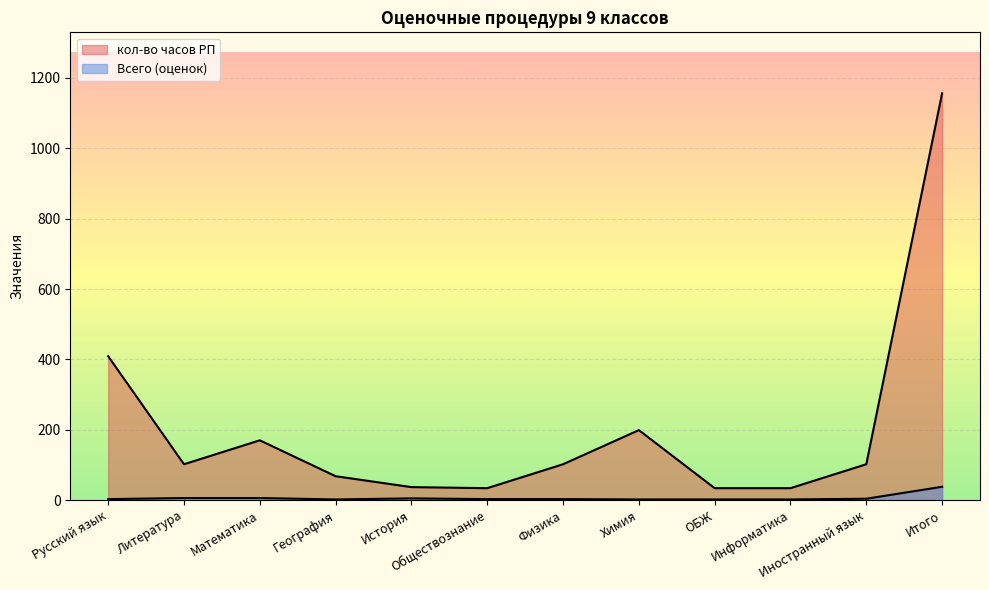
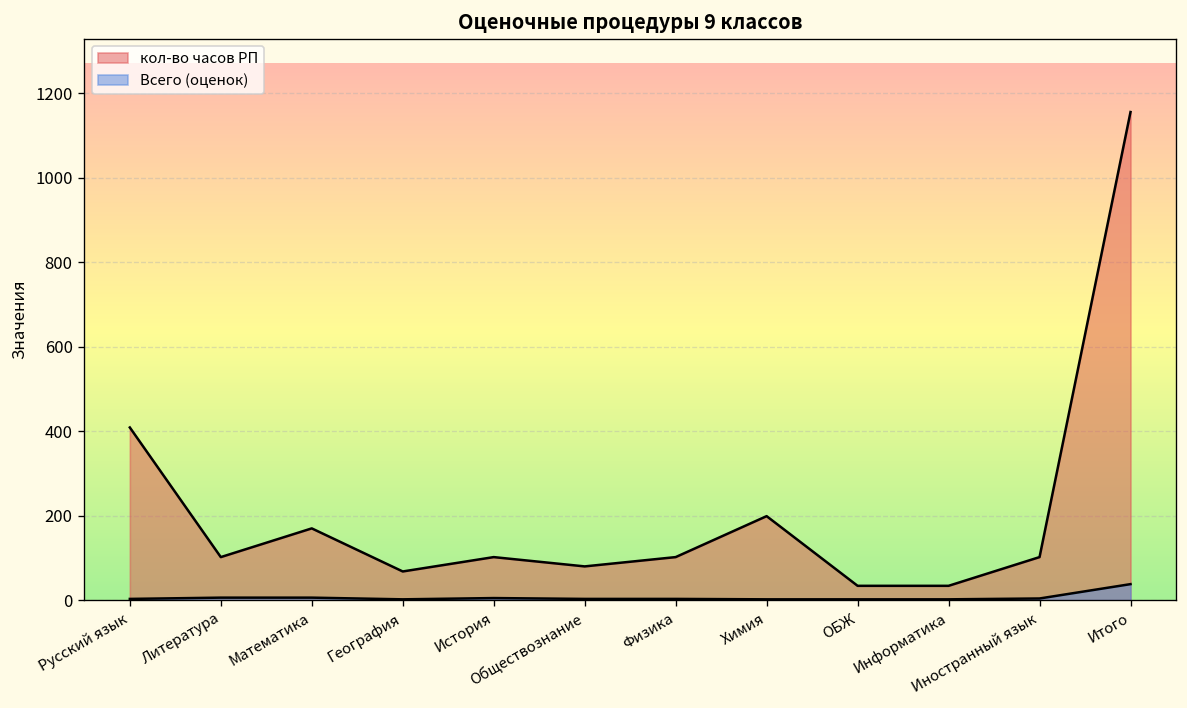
кол-во часов РП, История: 40 -> 100
кол-во часов РП, Обществознание: 30 -> 80
